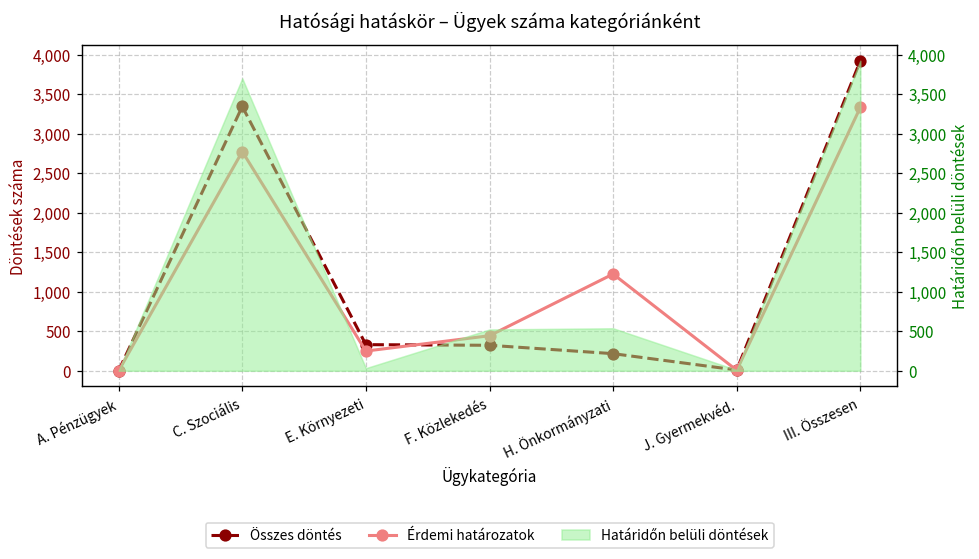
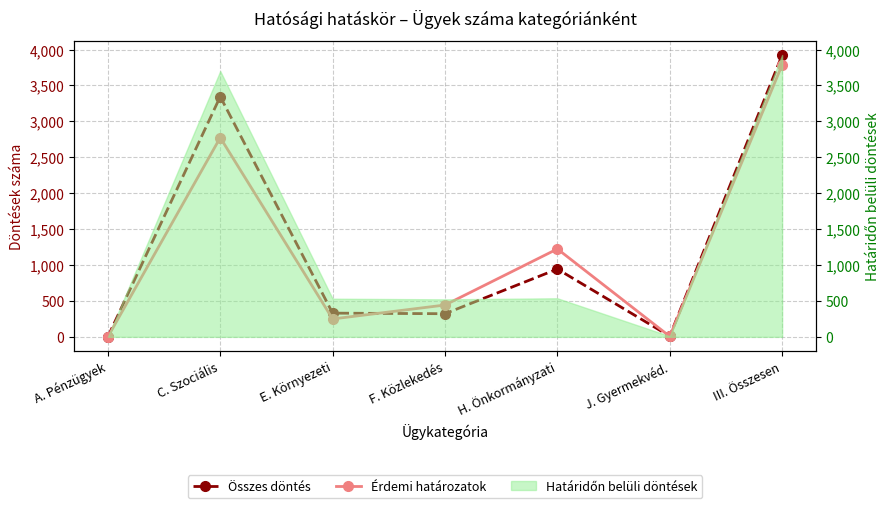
Összes döntés, H. Önkormányzati: 200 -> 900
Érdemi határozatok, III. Összesen: 3,300 -> 3,800
Határidőn belüli döntések, E. Környezeti: 0 -> 500
